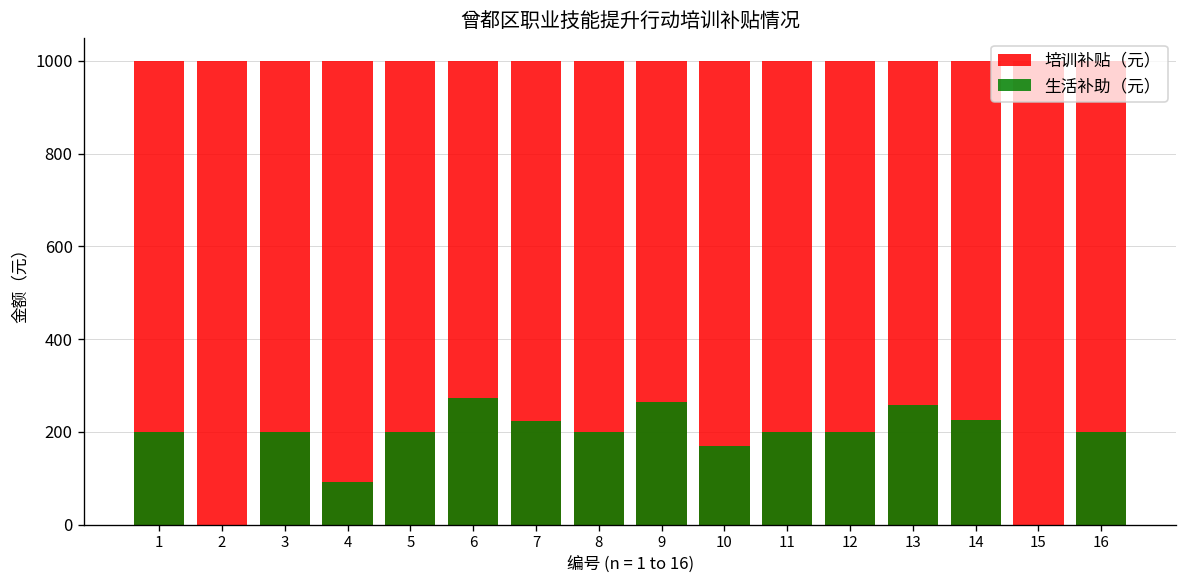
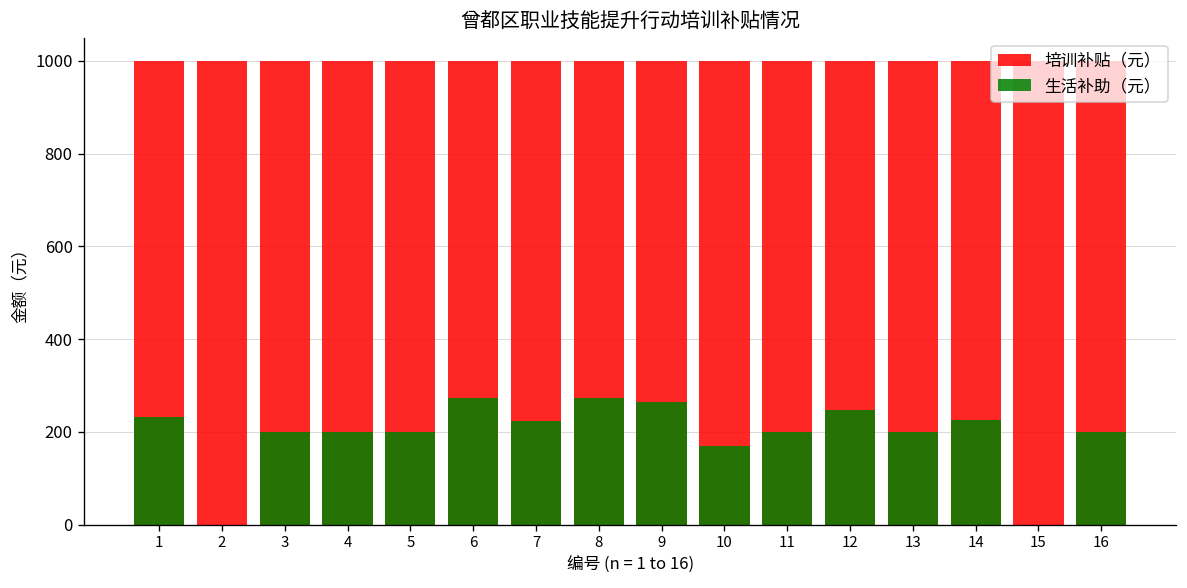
生活补助（元）, 1: 200 -> 230
生活补助（元）, 4: 90 -> 200
生活补助（元）, 8: 200 -> 270
生活补助（元）, 12: 200 -> 250
生活补助（元）, 13: 260 -> 200
